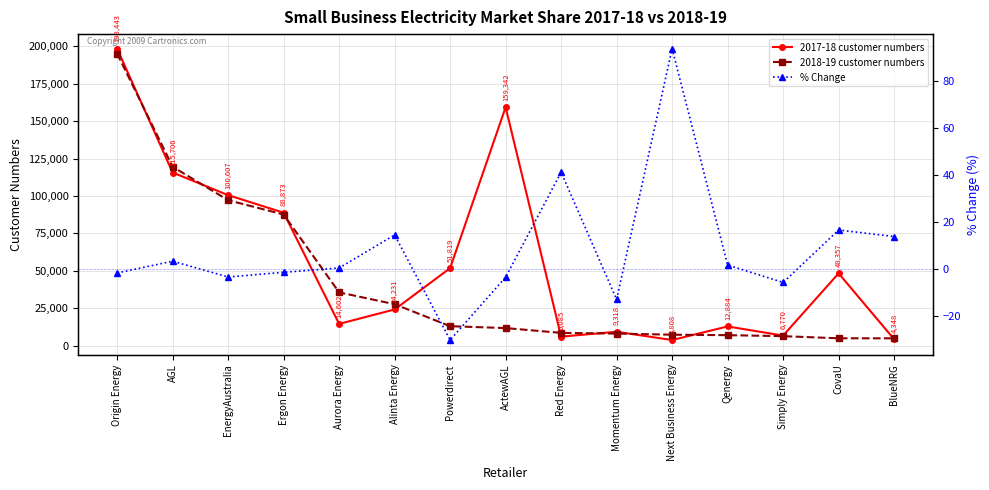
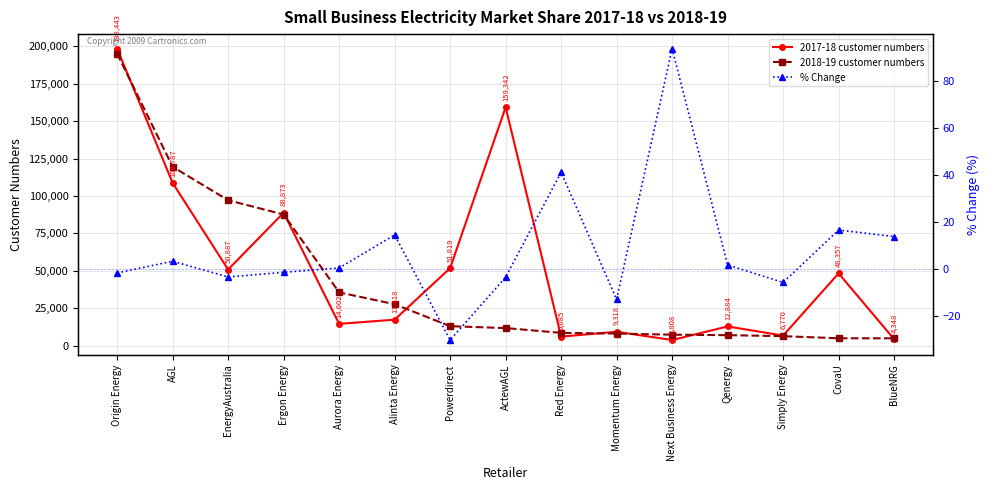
2017-18 customer numbers, AGL: 115,706 -> 108,787
2017-18 customer numbers, EnergyAustralia: 100,607 -> 50,887
2017-18 customer numbers, Alinta Energy: 24,231 -> 17,418
